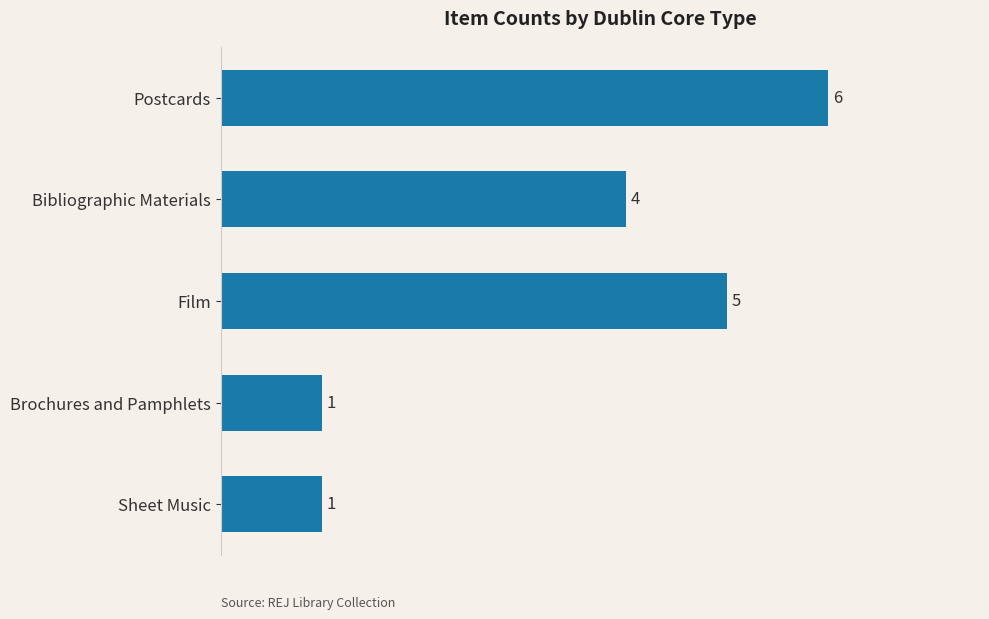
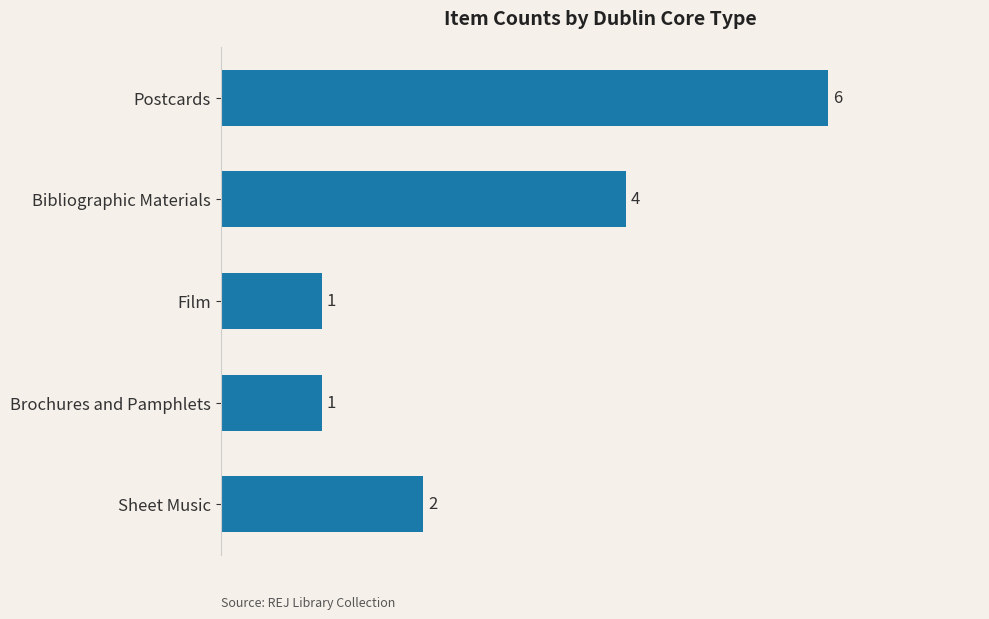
Film: 5 -> 1
Sheet Music: 1 -> 2
